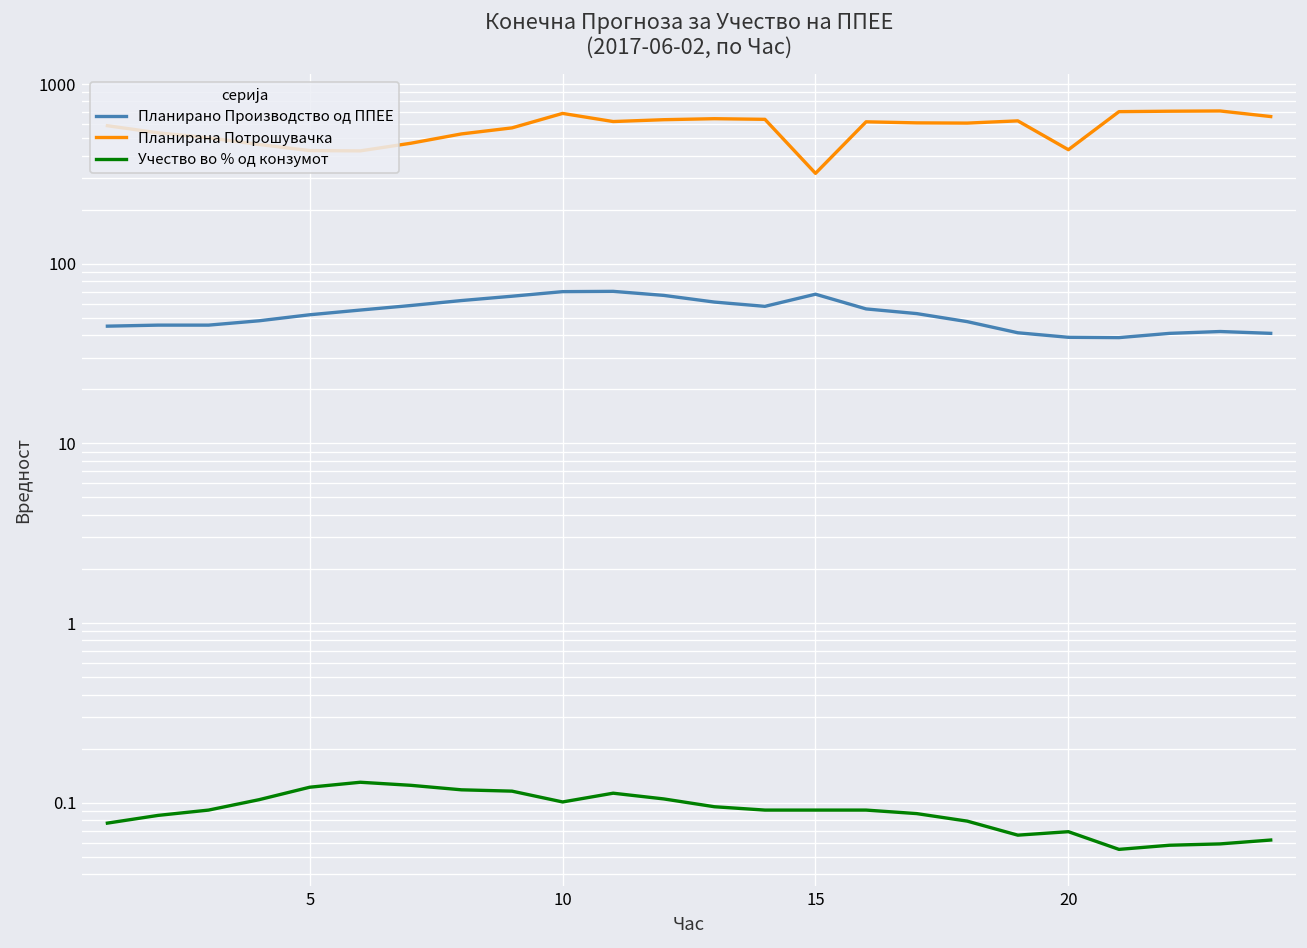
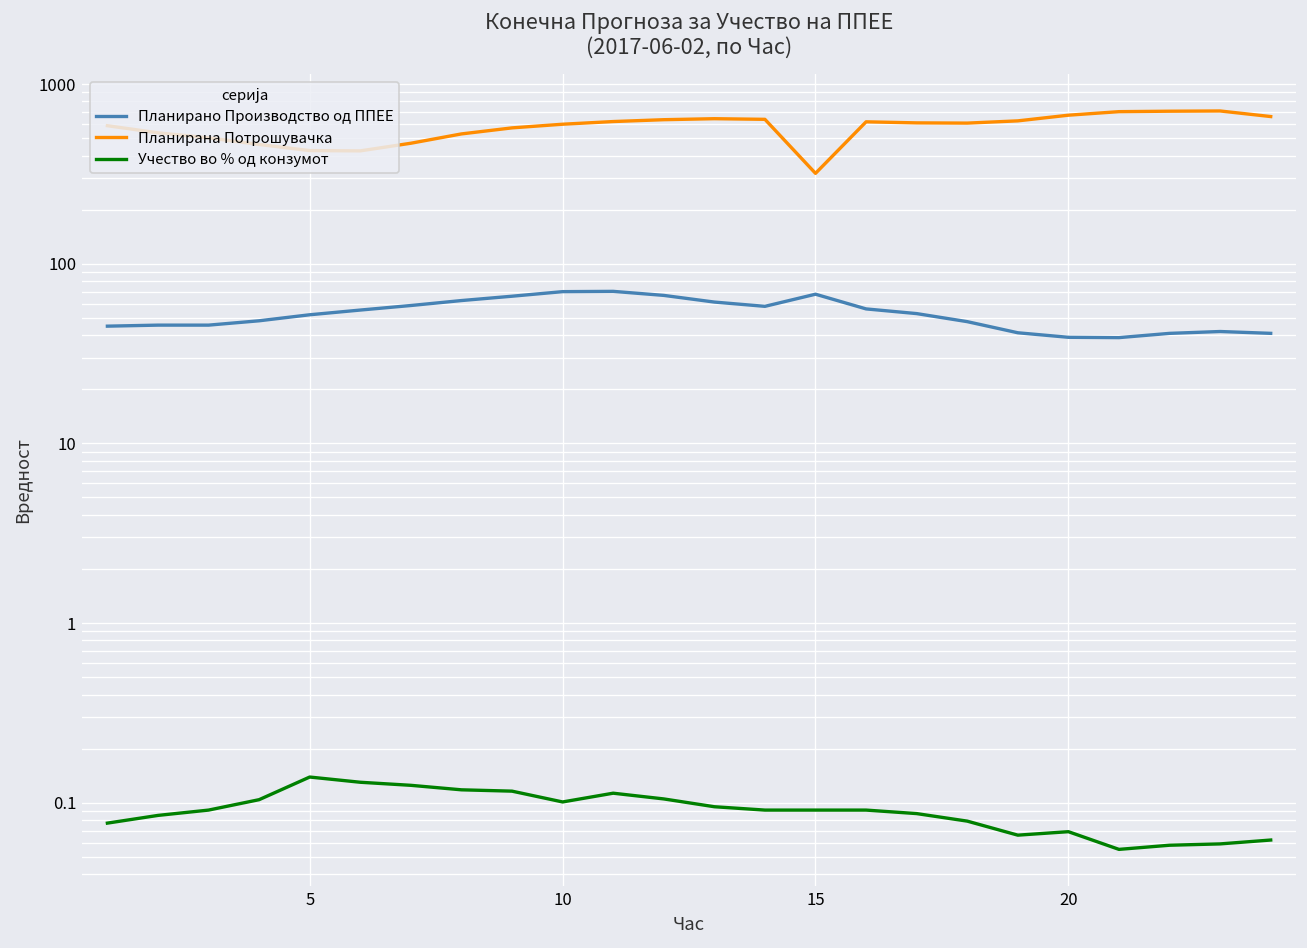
Учество во % од конзумот, 5: 0.12 -> 0.14
Планирана Потрошувачка, 10: 700 -> 600
Планирана Потрошувачка, 20: 430 -> 700
